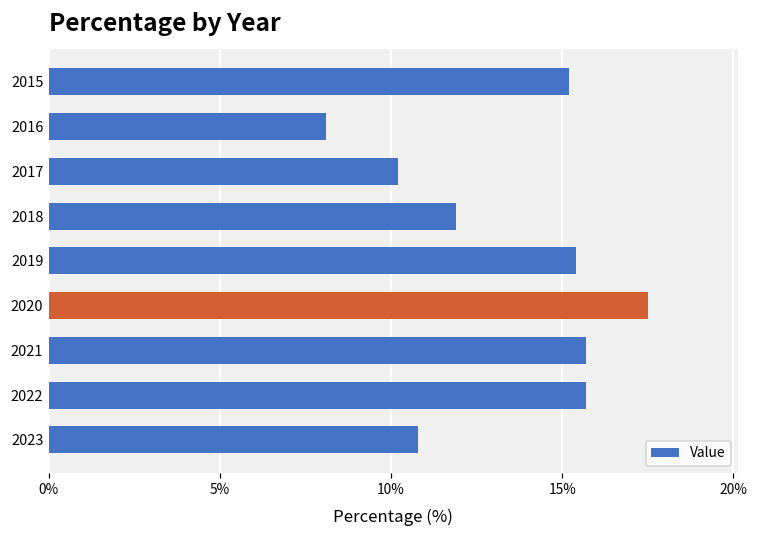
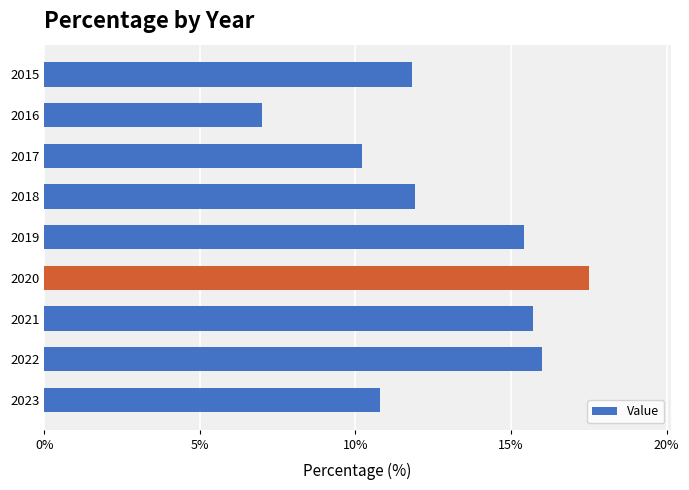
2015: 15.2% -> 11.8%
2016: 8.1% -> 7.0%
2022: 15.7% -> 16.0%
